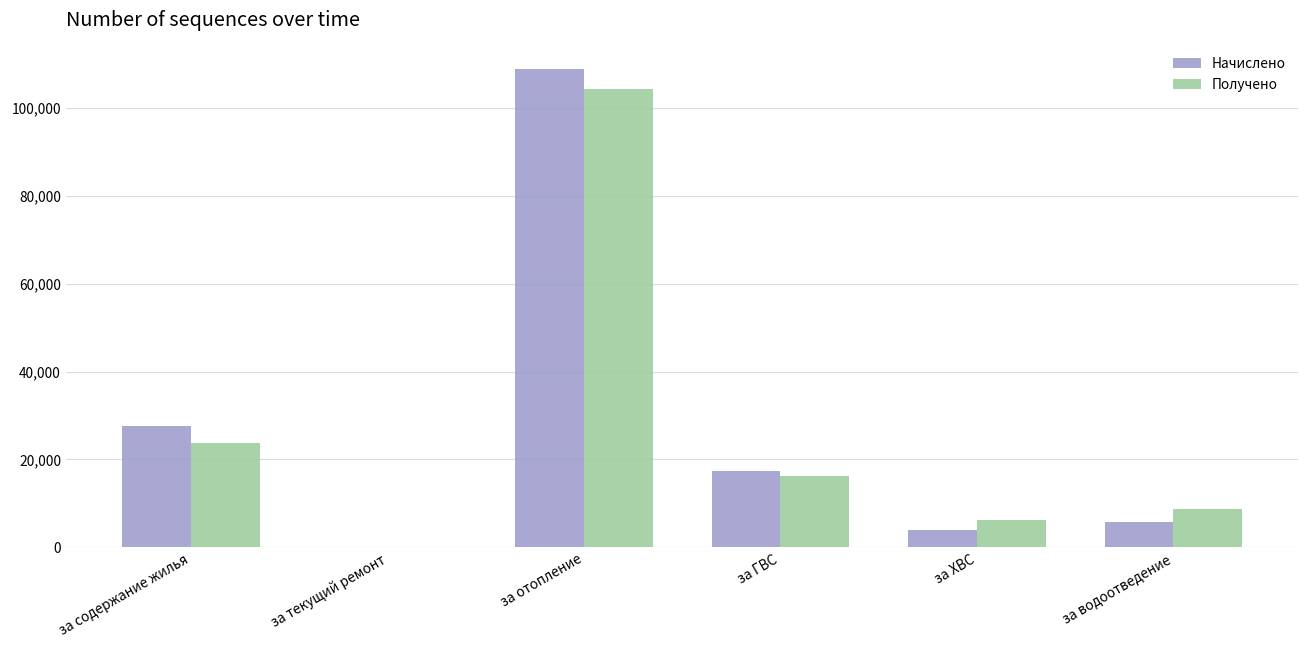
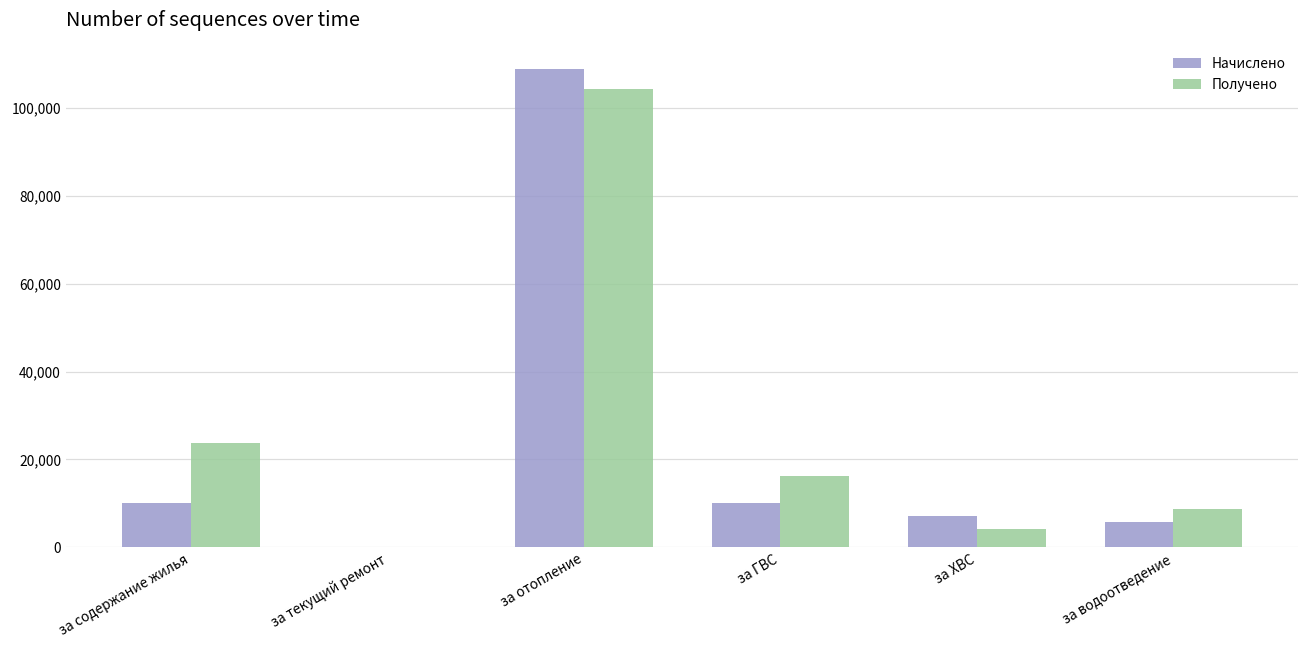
Начислено, за содержание жилья: 28,000 -> 10,000
Начислено, за ГВС: 17,000 -> 10,000
Начислено, за ХВС: 4,000 -> 7,000
Получено, за ХВС: 6,000 -> 4,000
